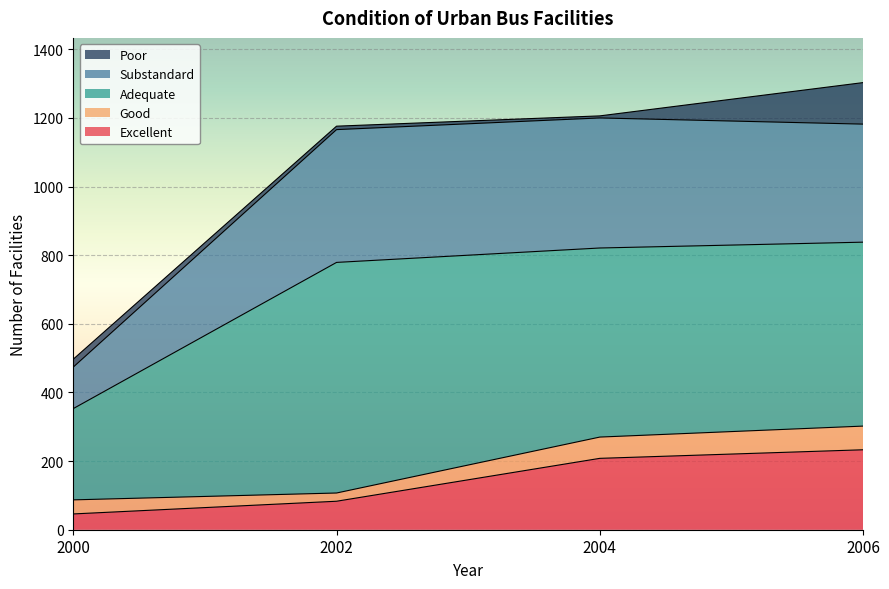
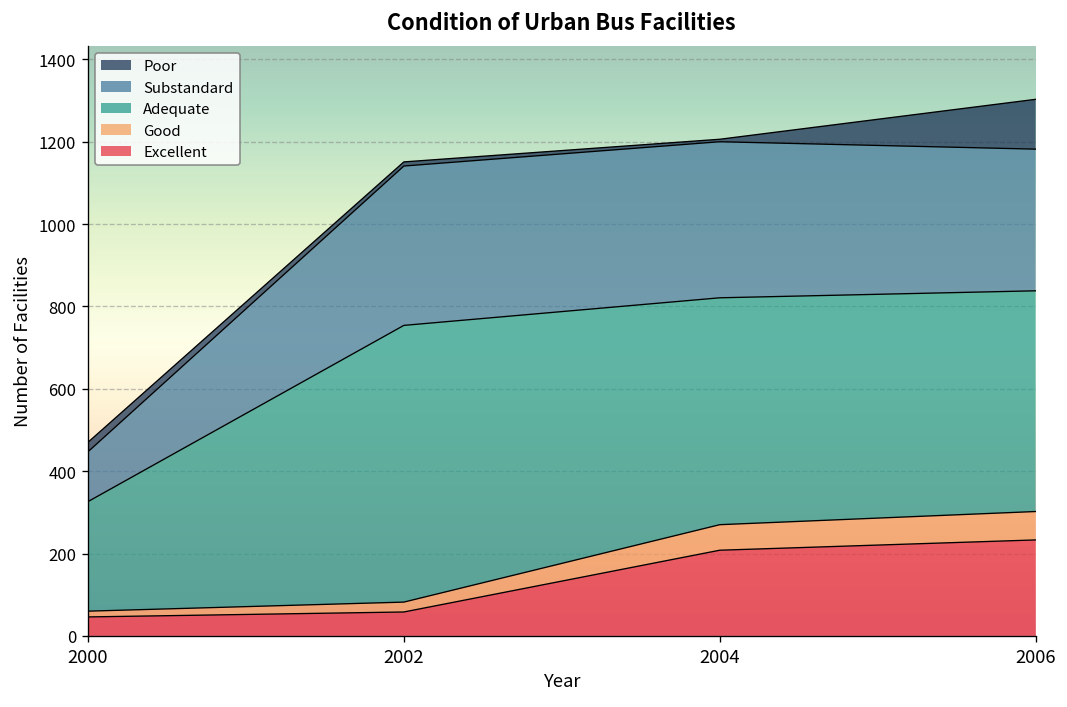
Good, 2000: 40 -> 10
Excellent, 2002: 80 -> 60
